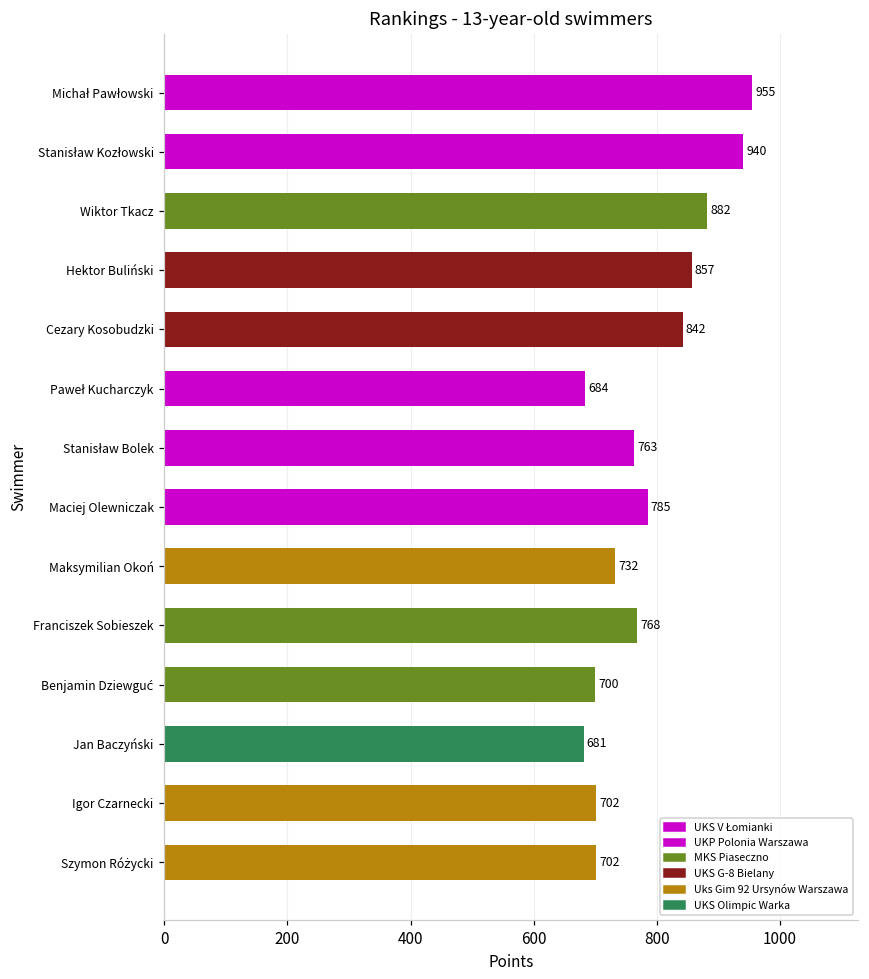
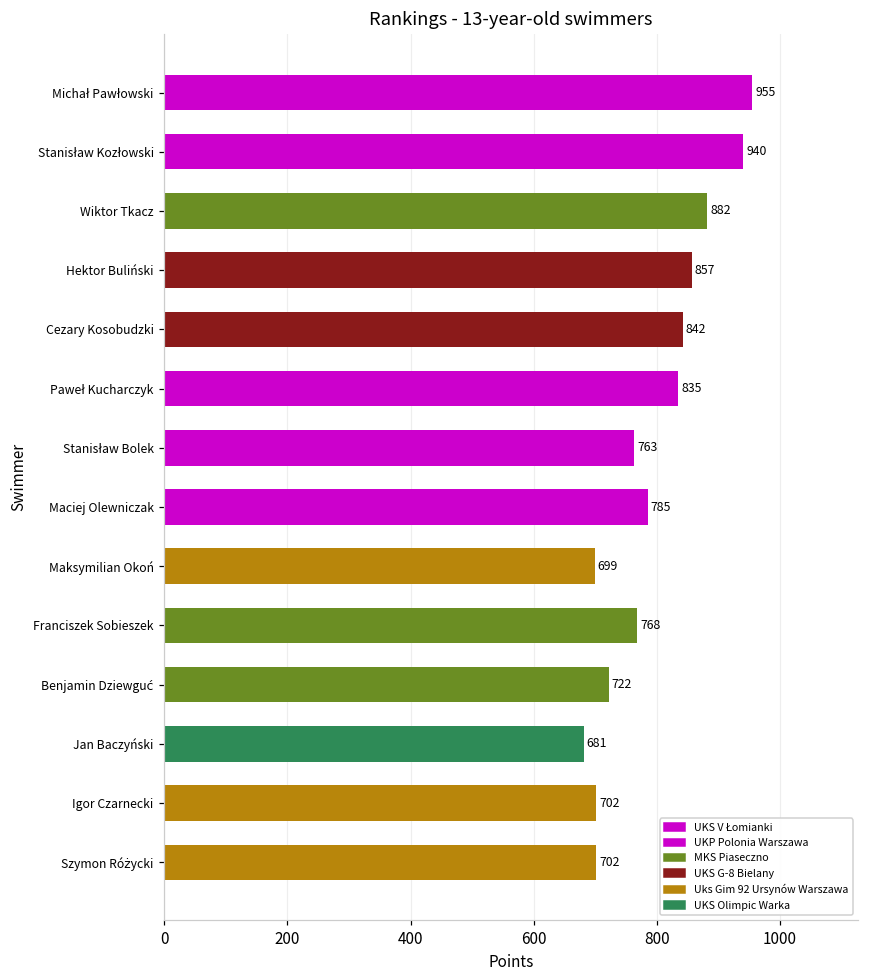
Paweł Kucharczyk: 684 -> 835
Maksymilian Okoń: 732 -> 699
Benjamin Dziewguć: 700 -> 722
